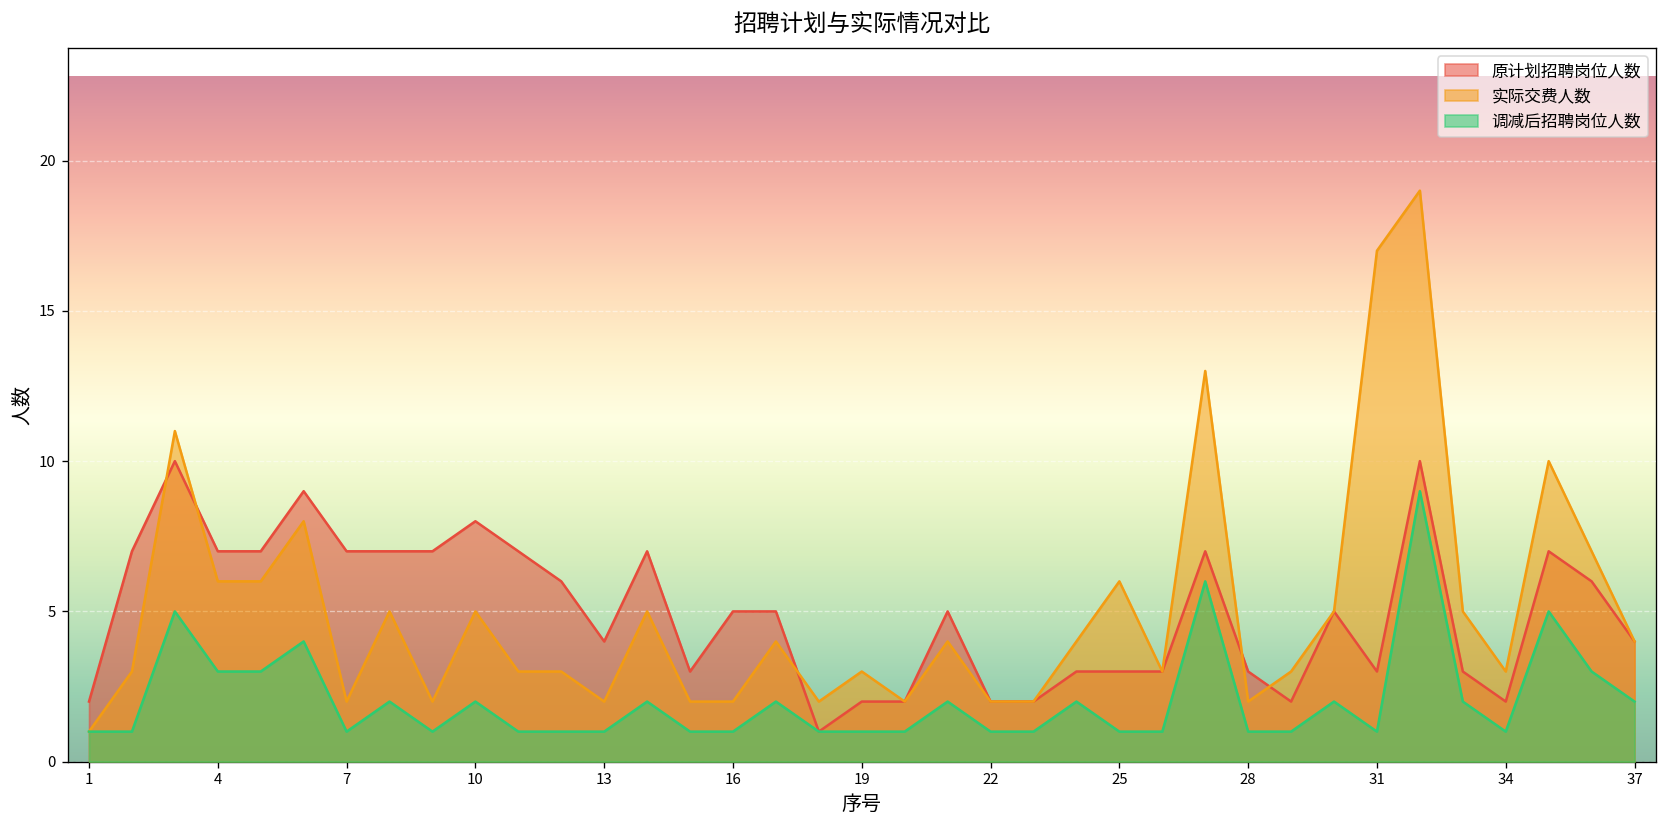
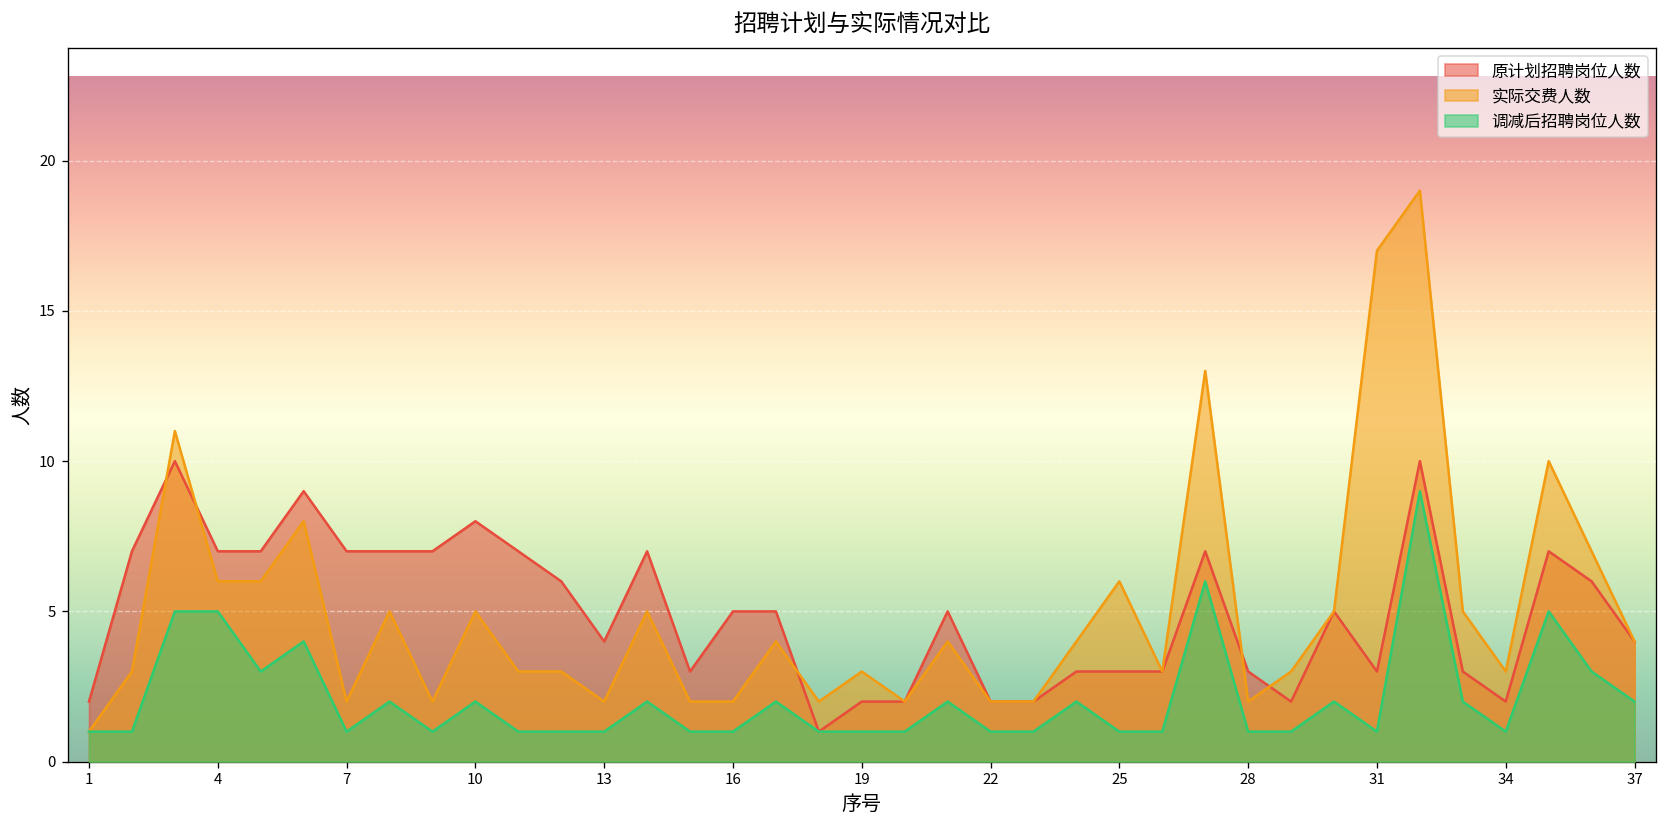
调减后招聘岗位人数, 4: 3 -> 5
